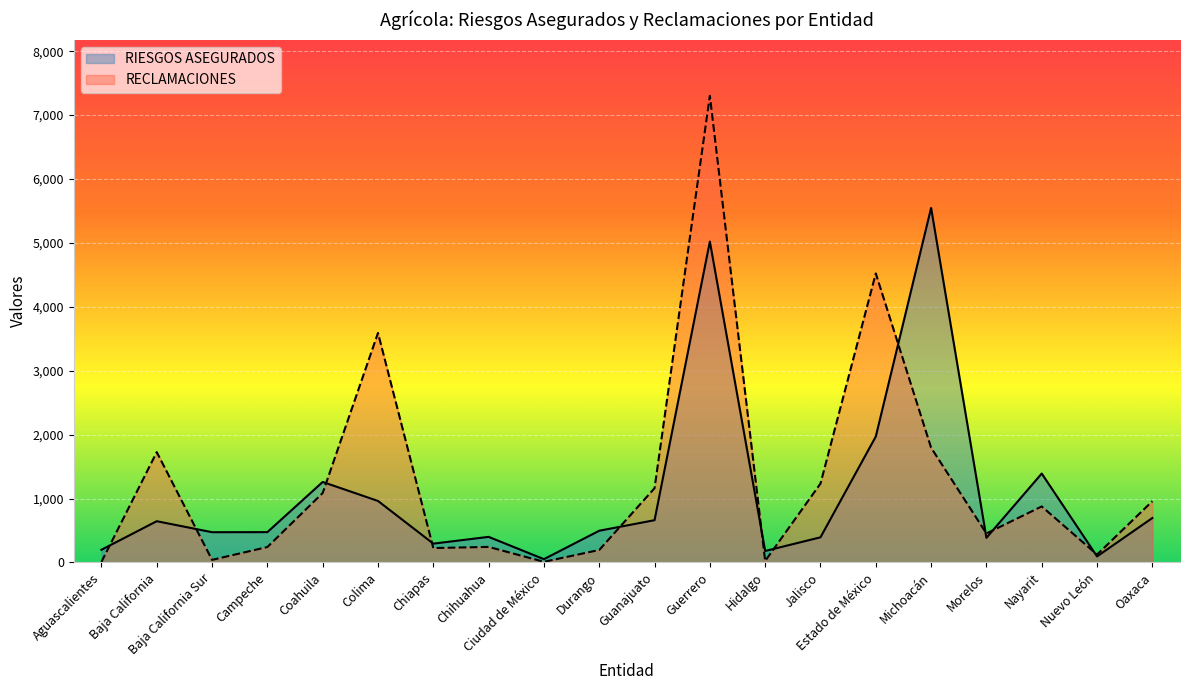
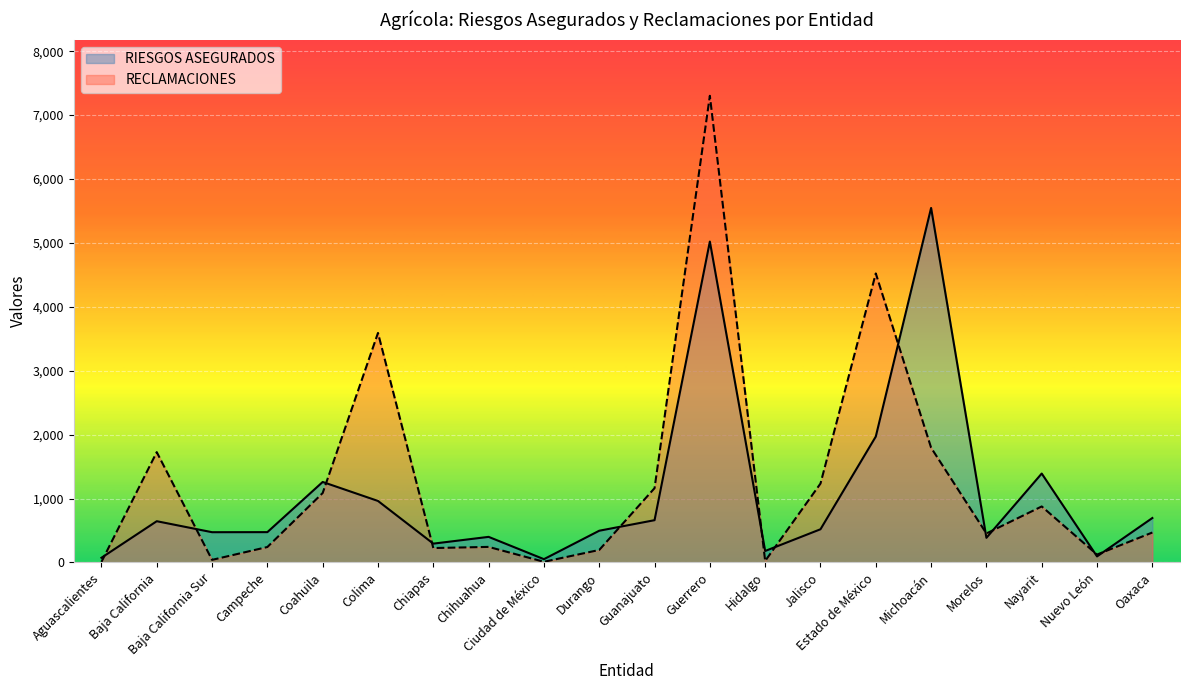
RIESGOS ASEGURADOS, Aguascalientes: 200 -> 100
RIESGOS ASEGURADOS, Jalisco: 400 -> 500
RECLAMACIONES, Oaxaca: 1,000 -> 500
